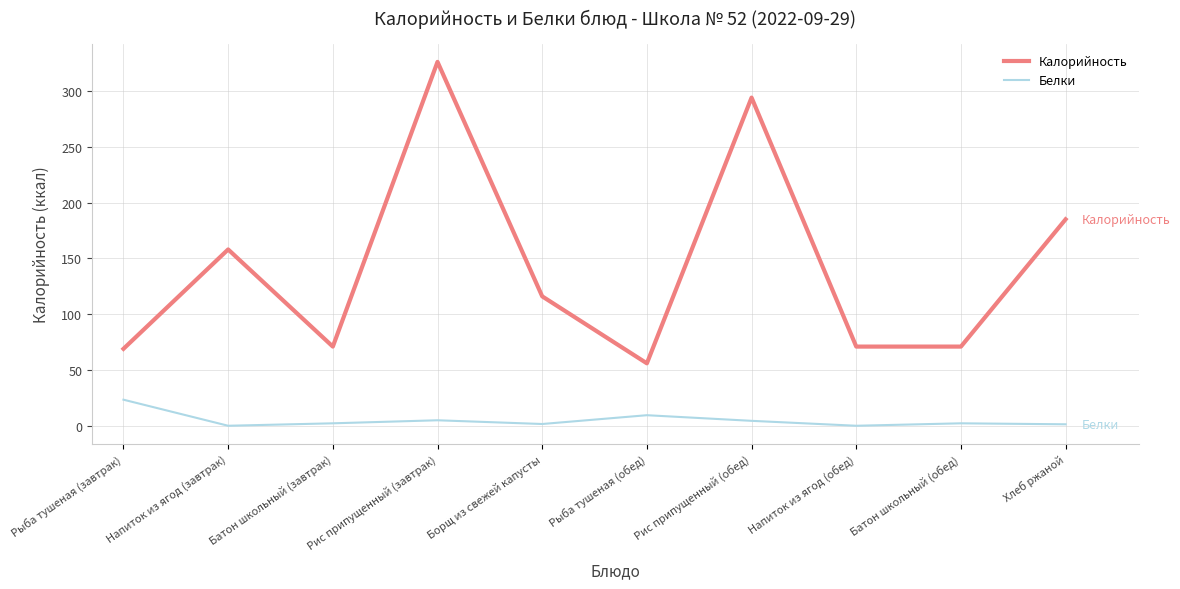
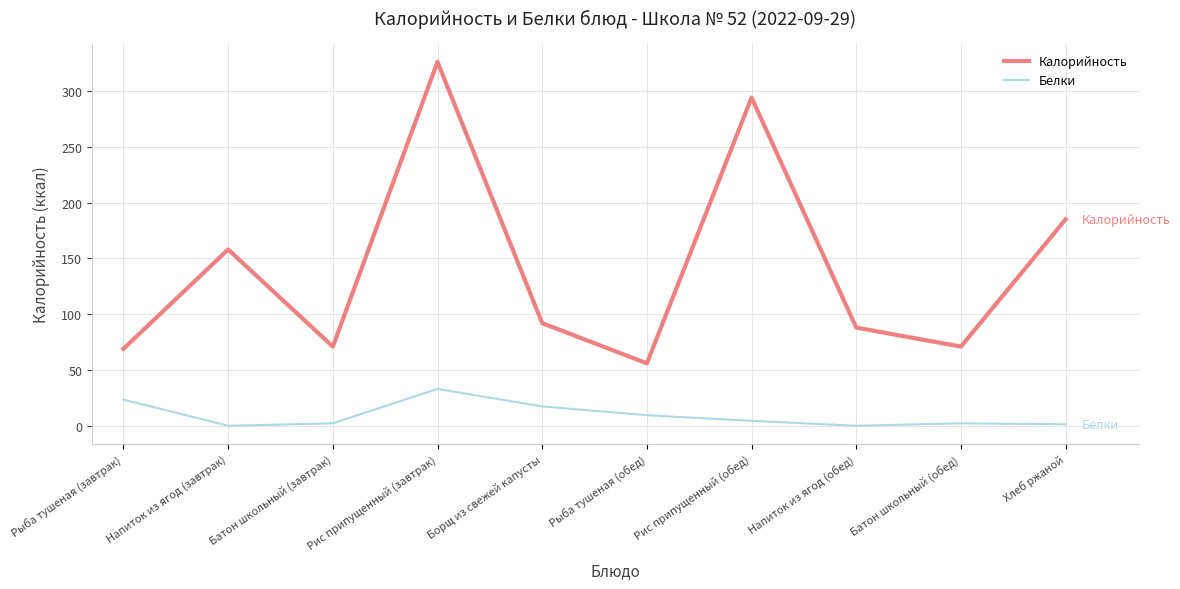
Белки, Рис припущенный (завтрак): 5 -> 33
Калорийность, Борщ из свежей капусты: 116 -> 92
Белки, Борщ из свежей капусты: 2 -> 17
Калорийность, Напиток из ягод (обед): 71 -> 88
